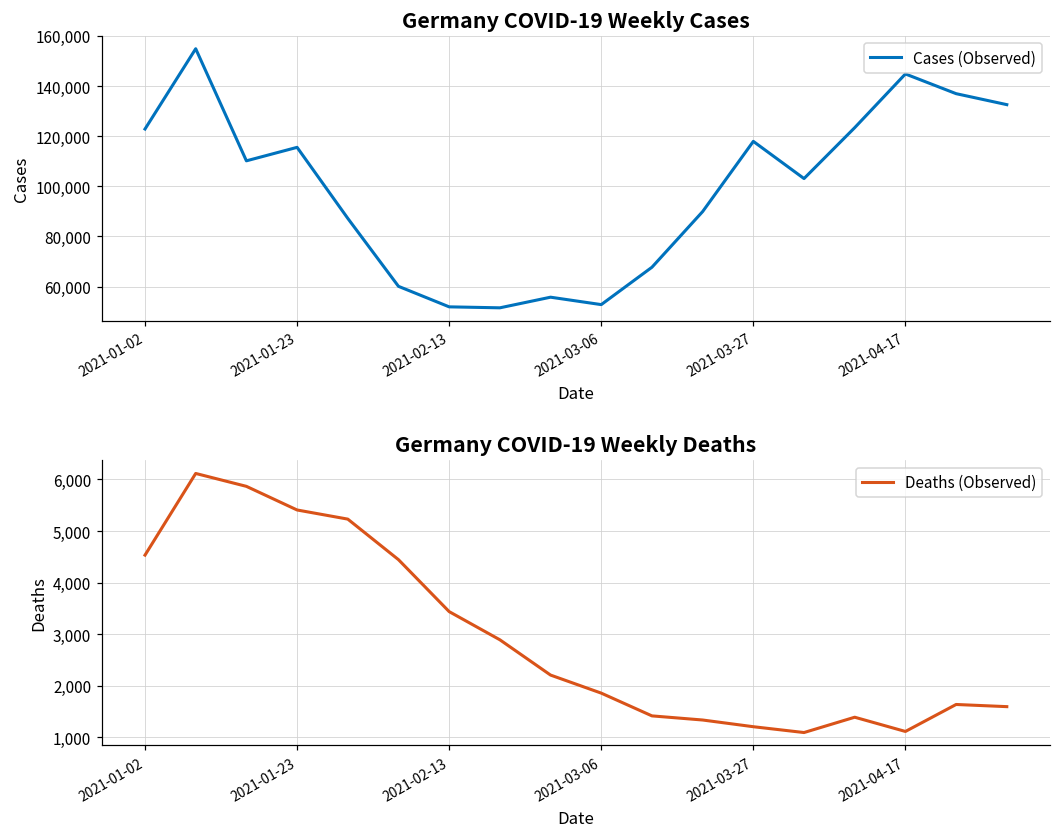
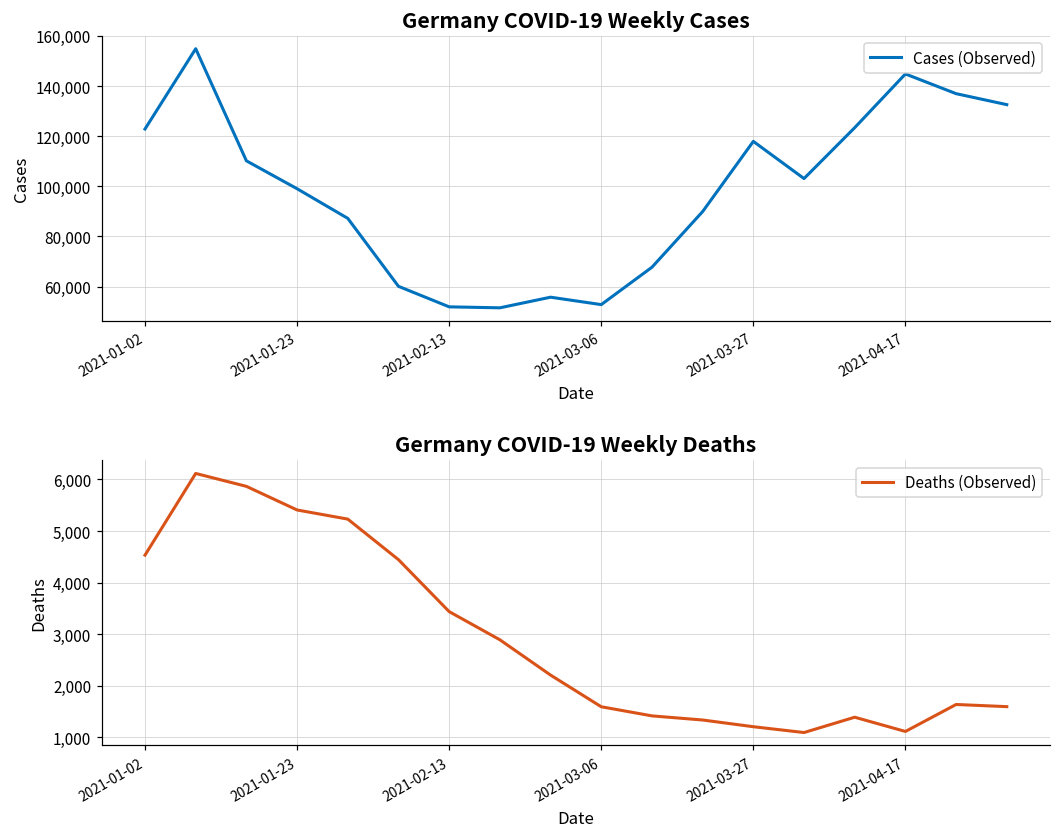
Germany COVID-19 Weekly Cases, 2021-01-23: 116,000 -> 99,000
Germany COVID-19 Weekly Deaths, 2021-03-06: 1,900 -> 1,600
